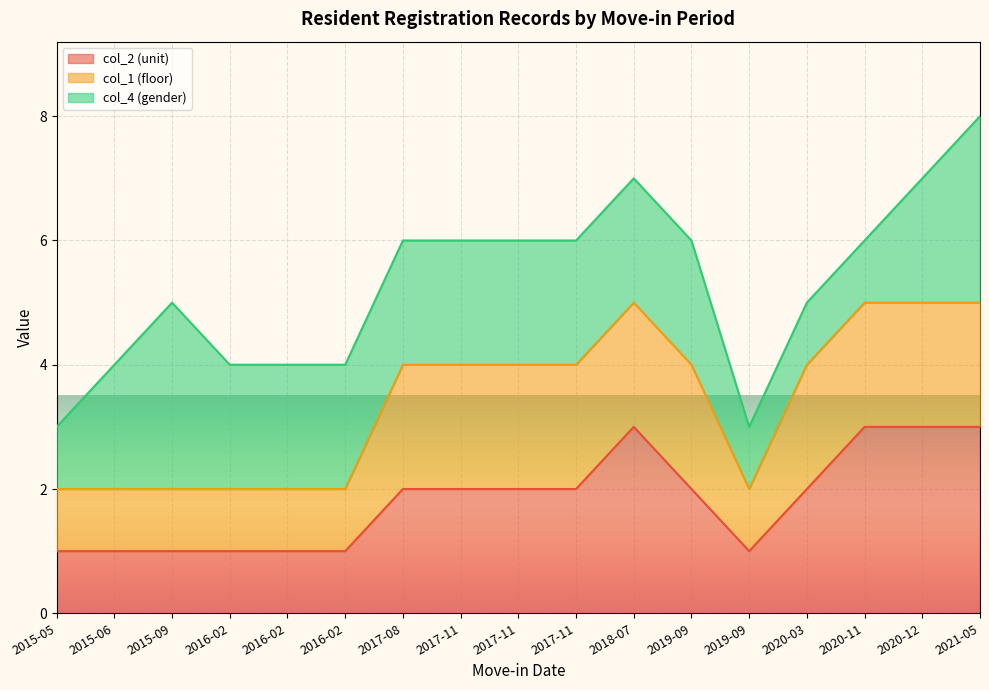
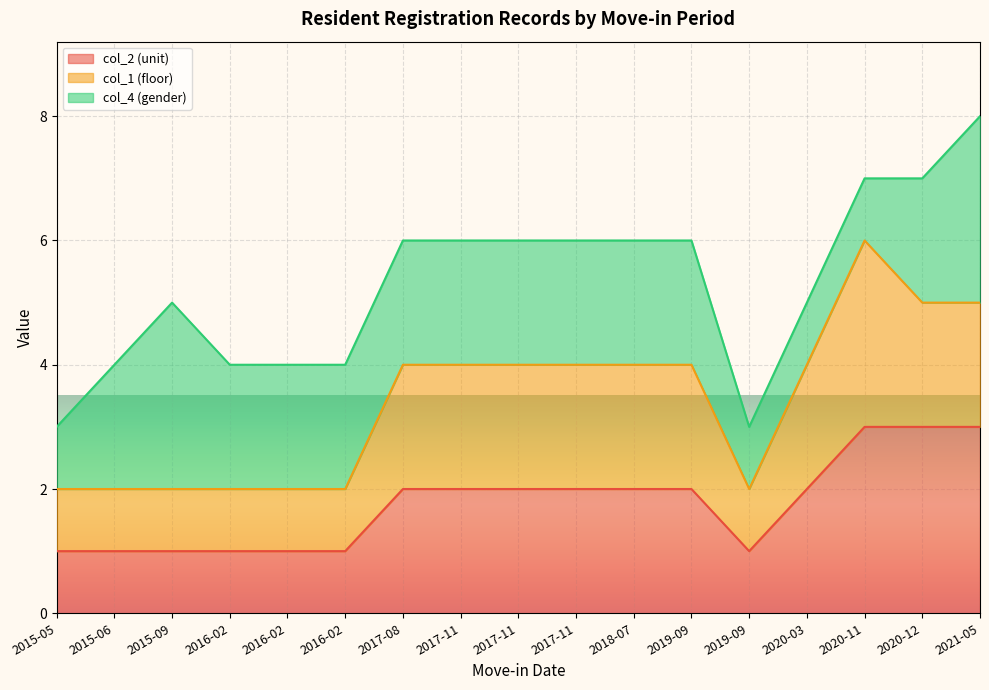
col_2 (unit), 2018-07: 3 -> 2
col_1 (floor), 2020-11: 2 -> 3
